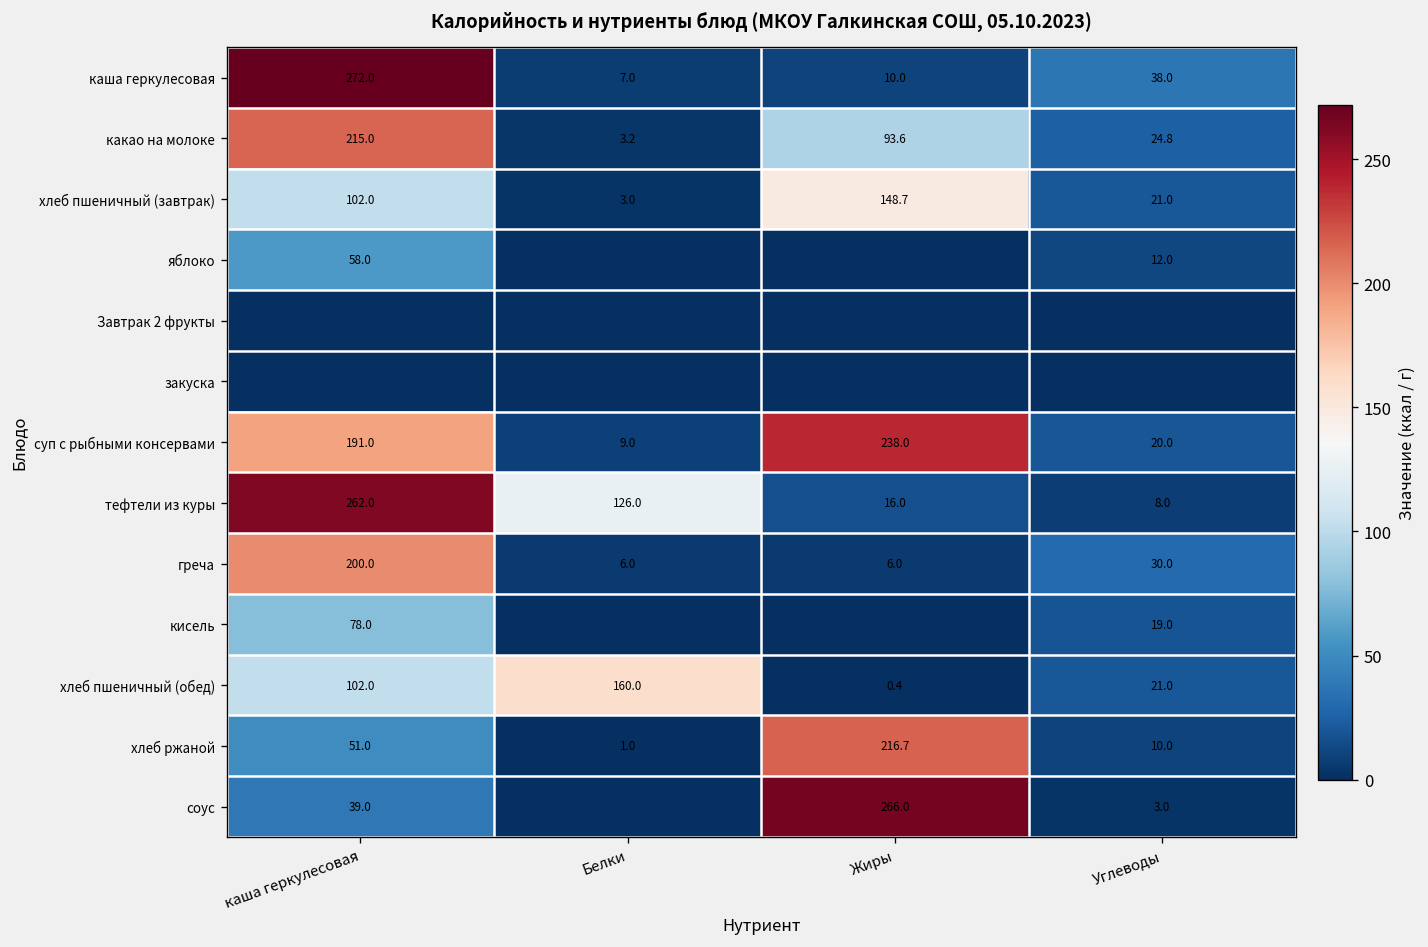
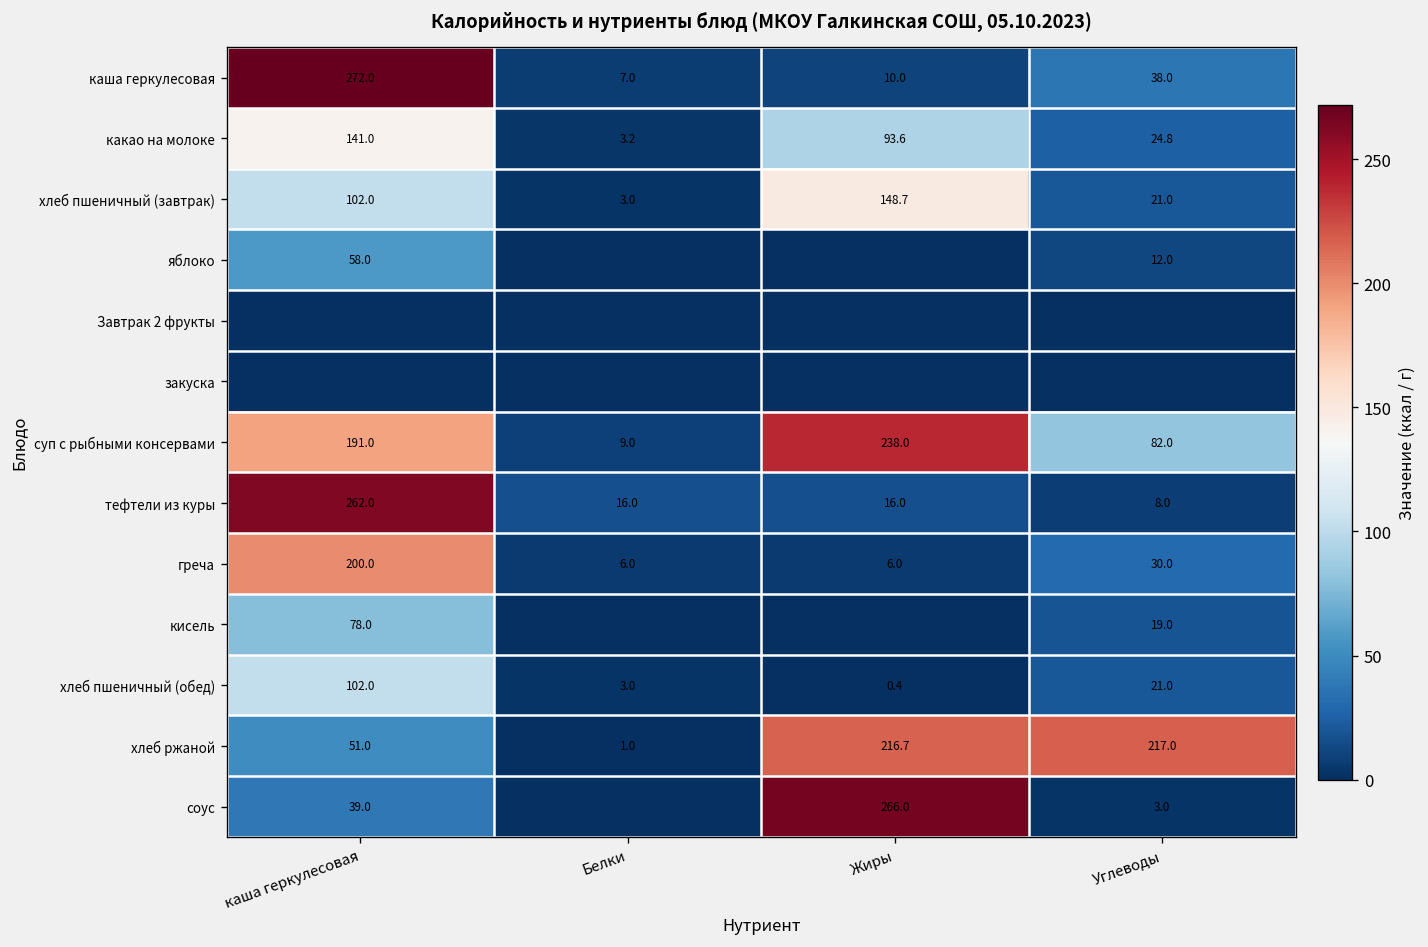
какао на молоке, каша геркулесовая: 215.0 -> 141.0
суп с рыбными консервами, Углеводы: 20.0 -> 82.0
тефтели из куры, Белки: 126.0 -> 16.0
хлеб пшеничный (обед), Белки: 160.0 -> 3.0
хлеб ржаной, Углеводы: 10.0 -> 217.0
